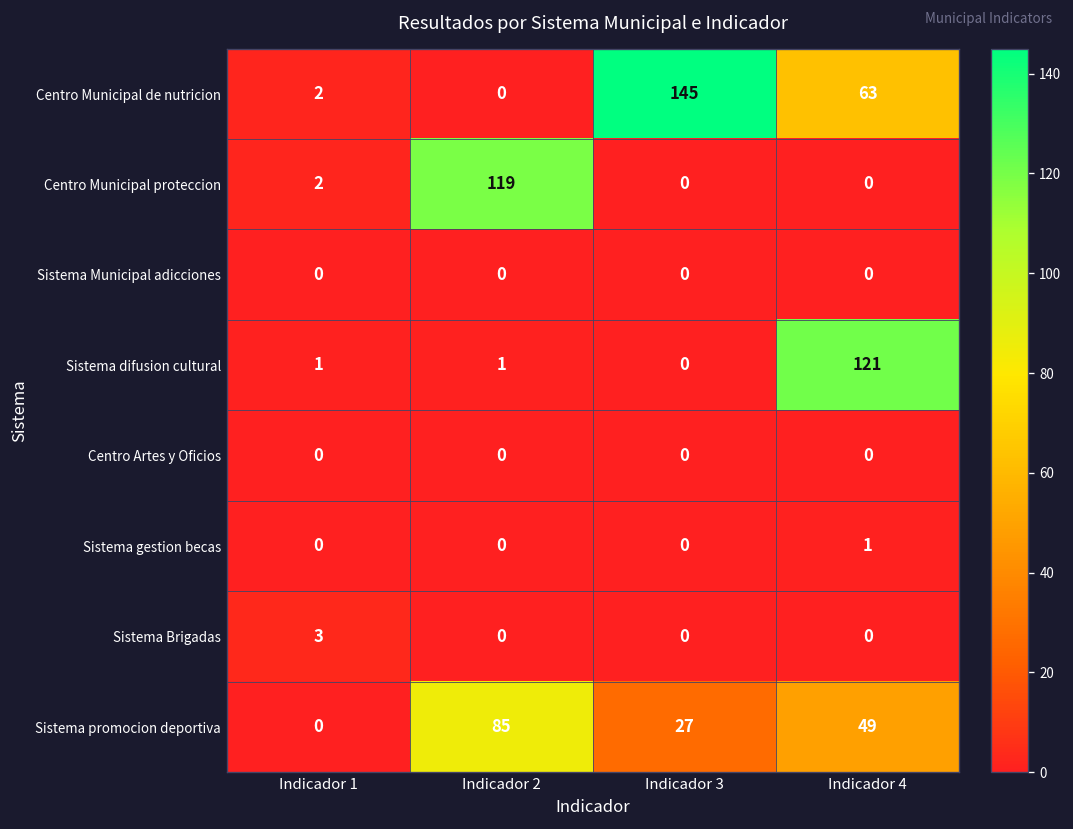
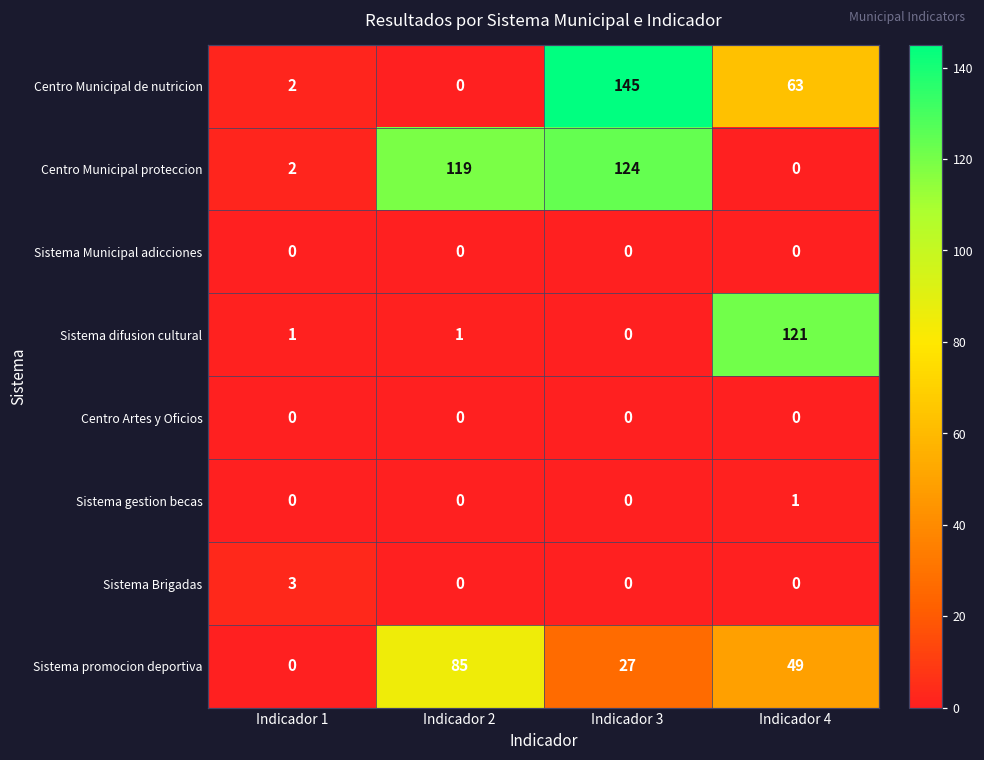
Centro Municipal proteccion, Indicador 3: 0 -> 124
